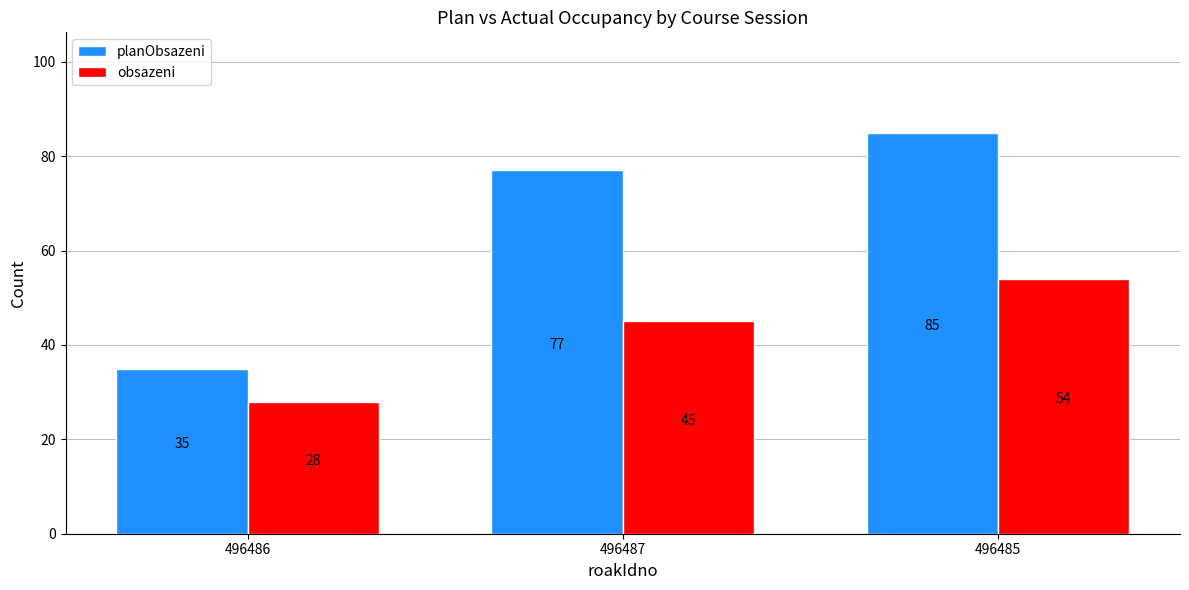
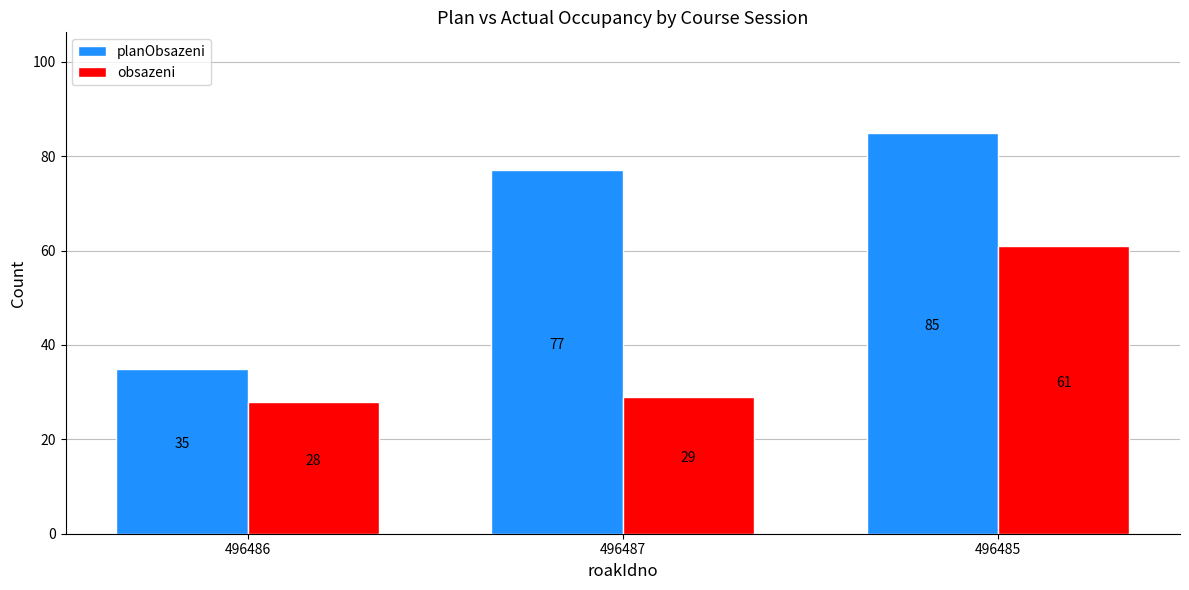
obsazeni, 496487: 45 -> 29
obsazeni, 496485: 54 -> 61
